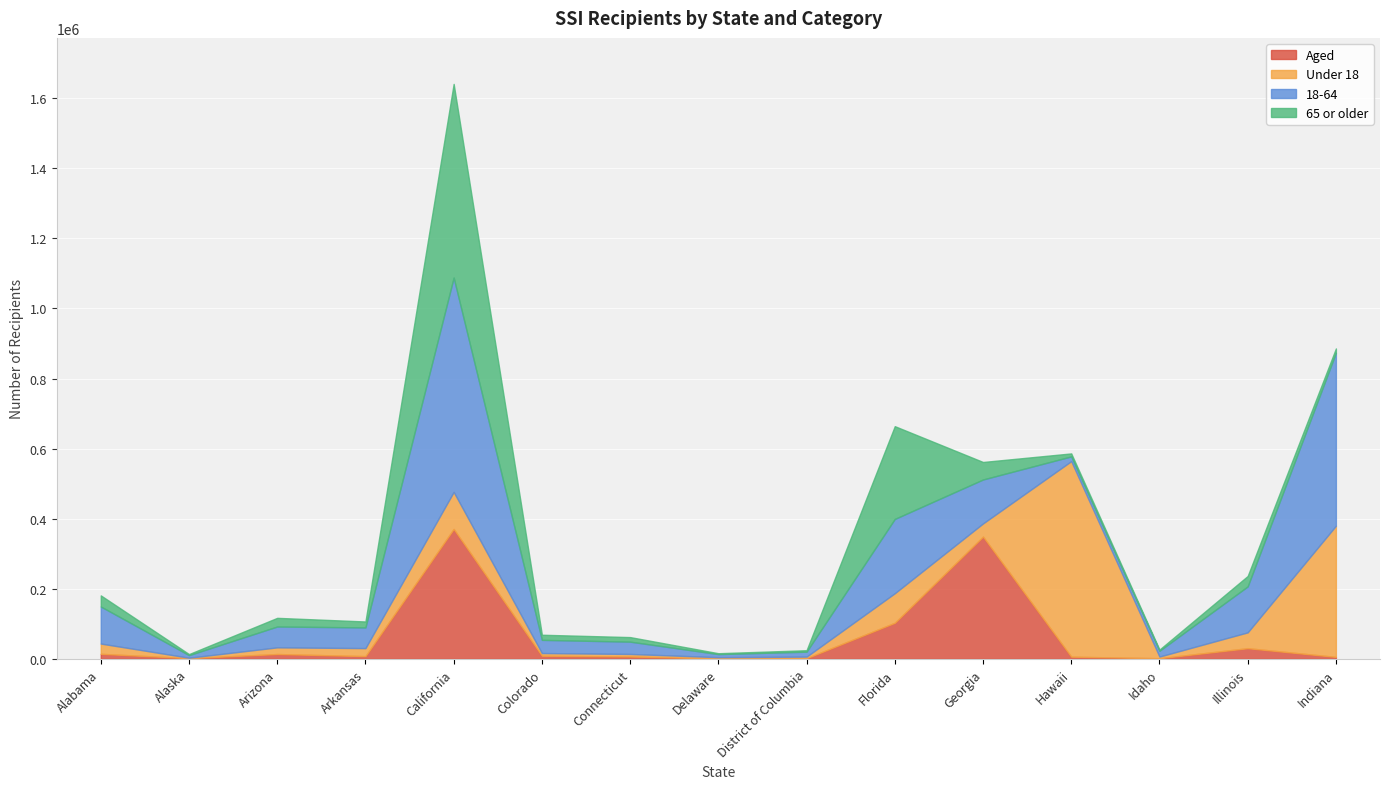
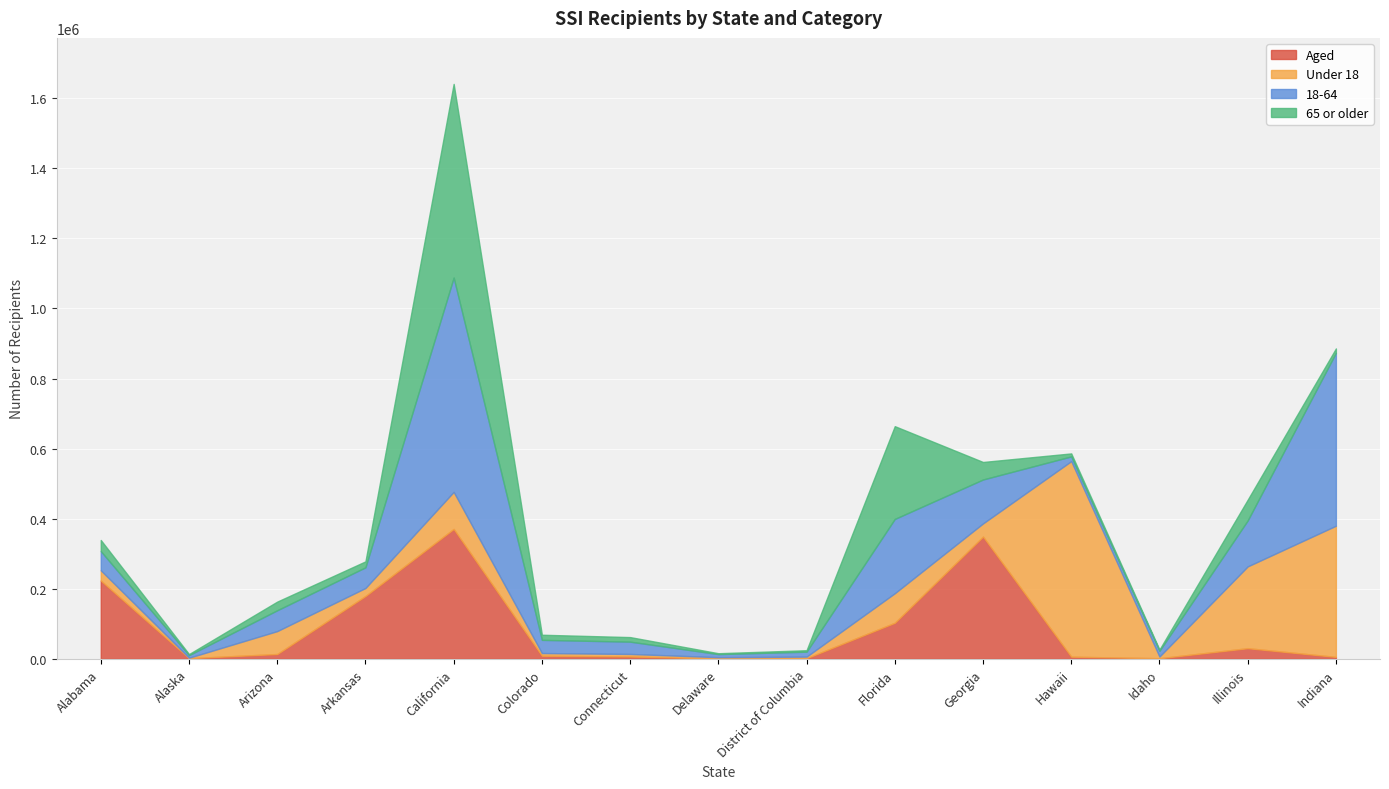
Aged, Alabama: 10000 -> 220000
18-64, Alabama: 110000 -> 50000
Under 18, Arizona: 20000 -> 70000
Aged, Arkansas: 10000 -> 180000
Under 18, Illinois: 50000 -> 230000
65 or older, Illinois: 30000 -> 60000
